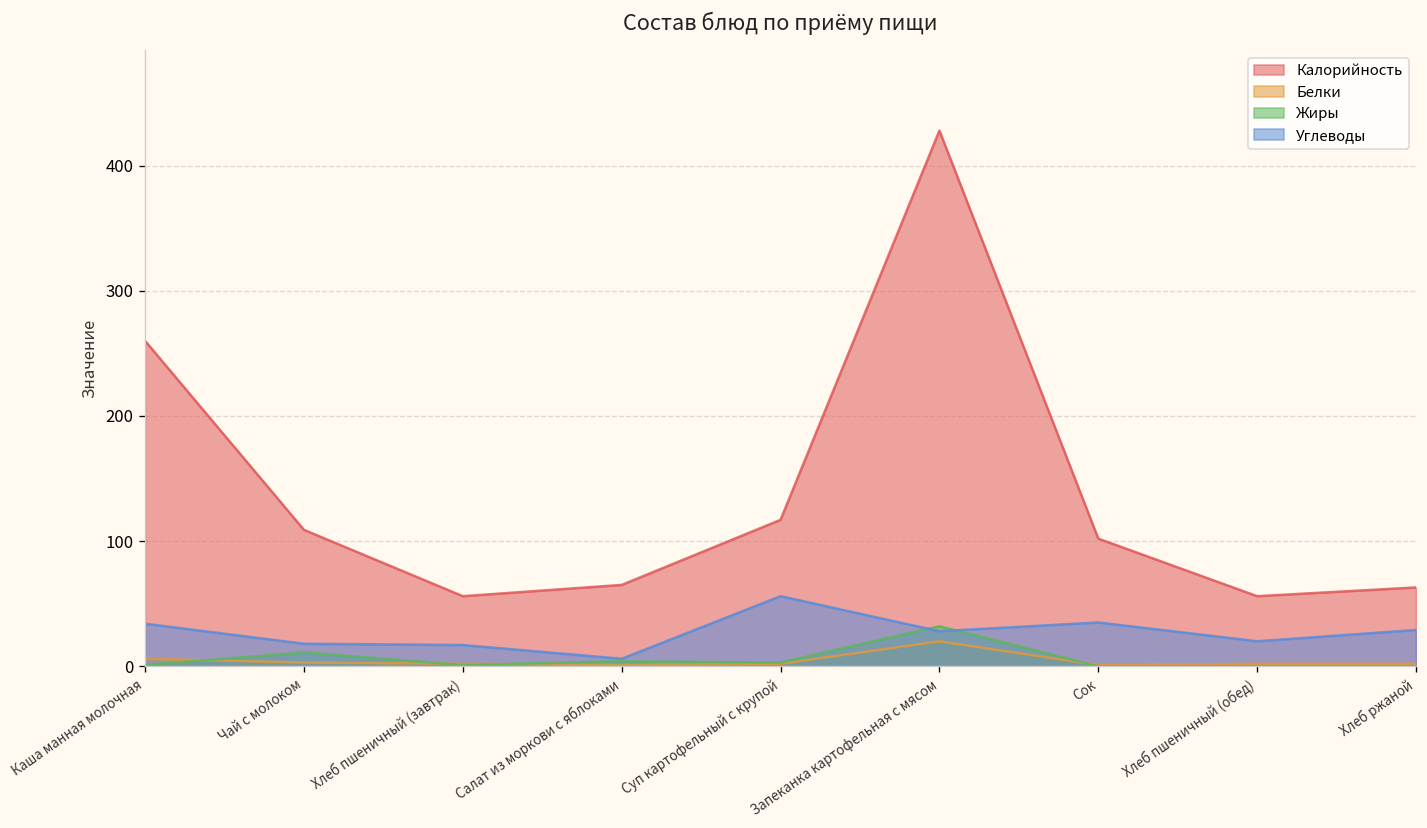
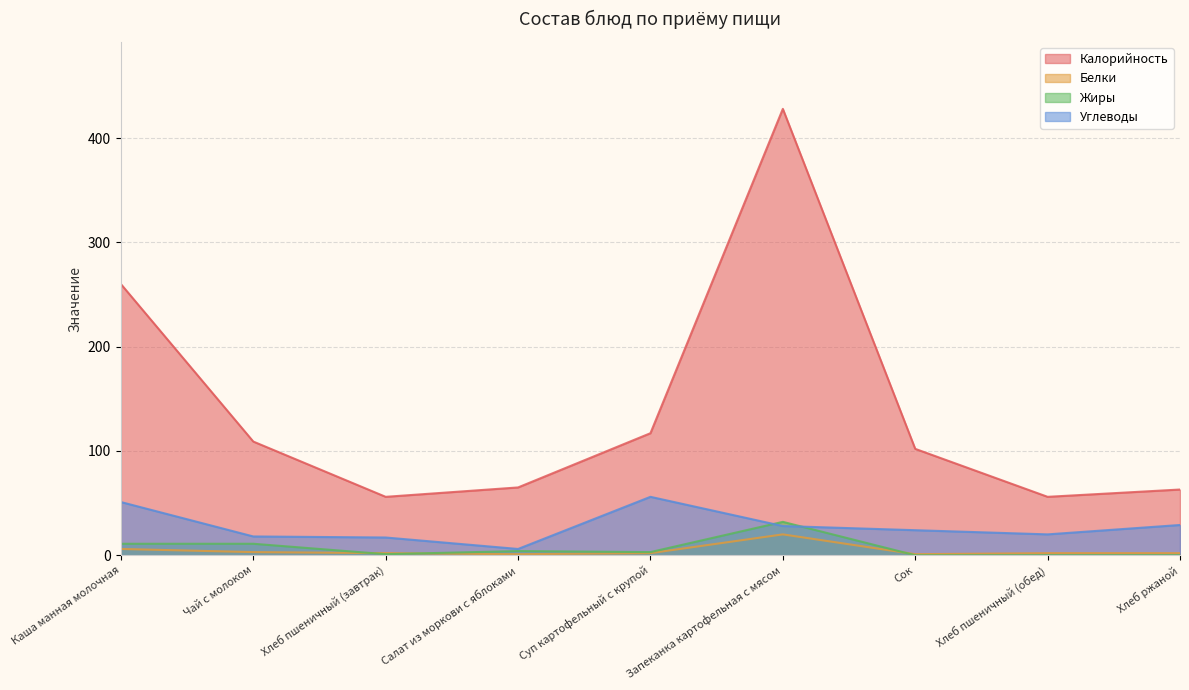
Жиры, Каша манная молочная: 1 -> 11
Углеводы, Каша манная молочная: 34 -> 51
Углеводы, Сок: 35 -> 24
